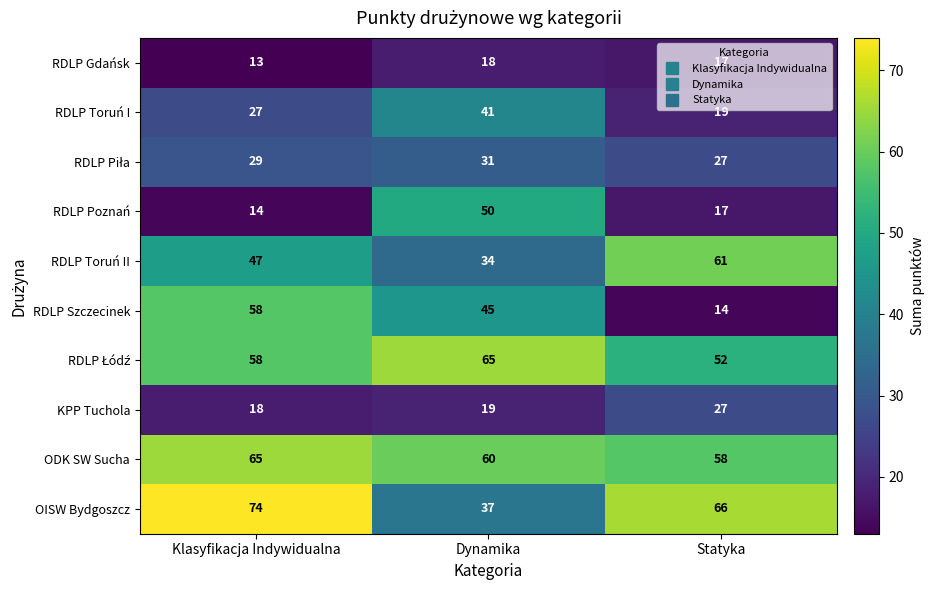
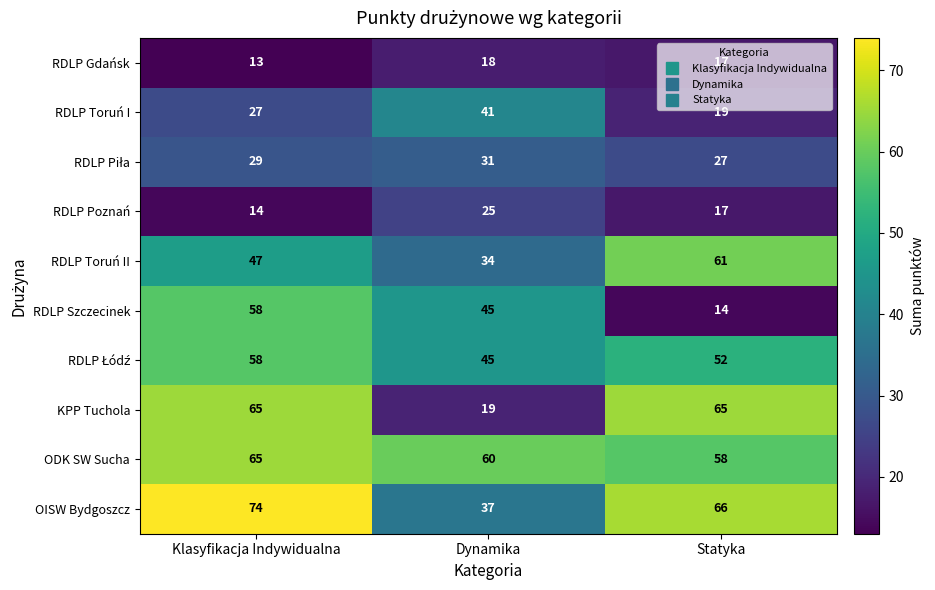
RDLP Poznań, Dynamika: 50 -> 25
RDLP Łódź, Dynamika: 65 -> 45
KPP Tuchola, Klasyfikacja Indywidualna: 18 -> 65
KPP Tuchola, Statyka: 27 -> 65
